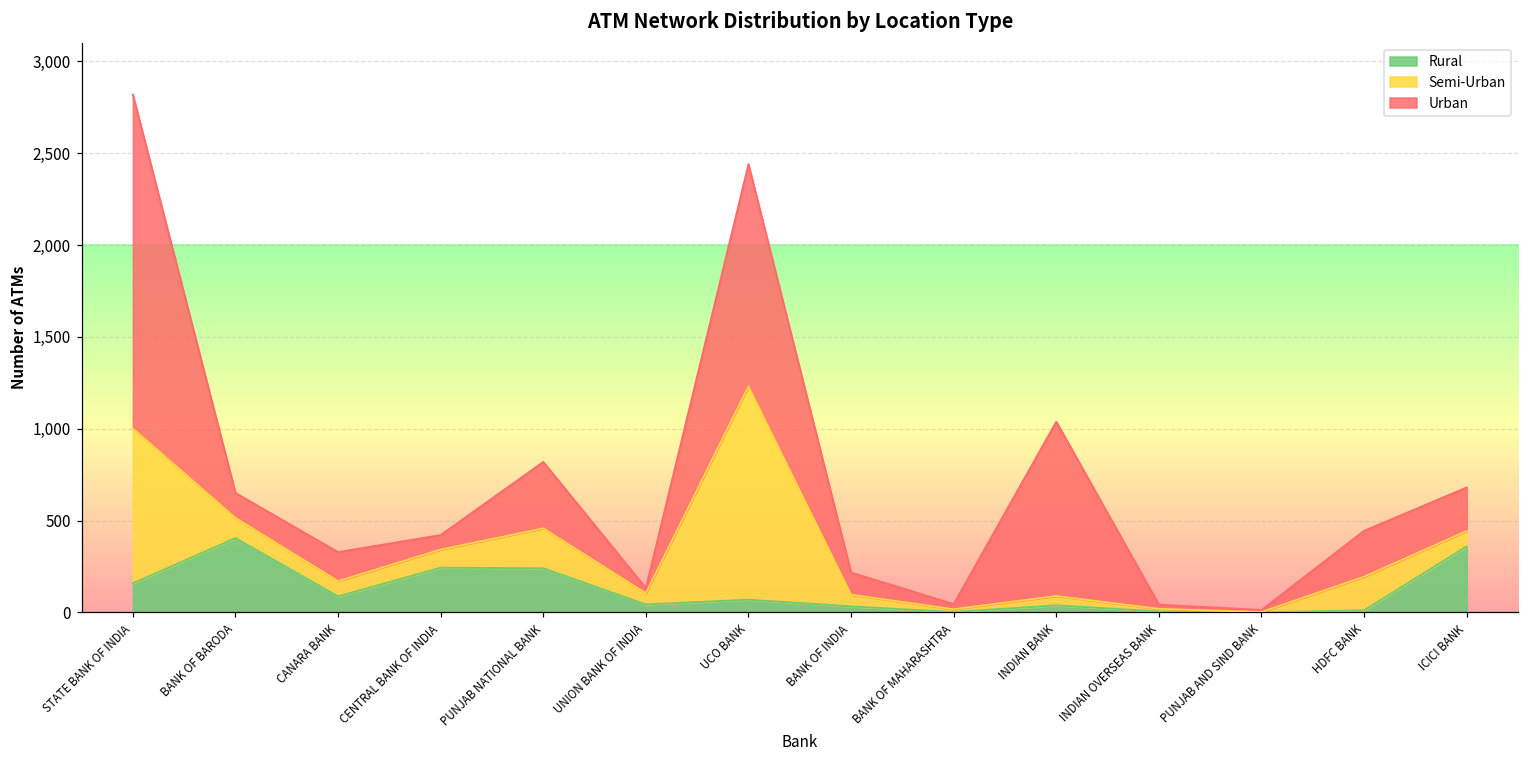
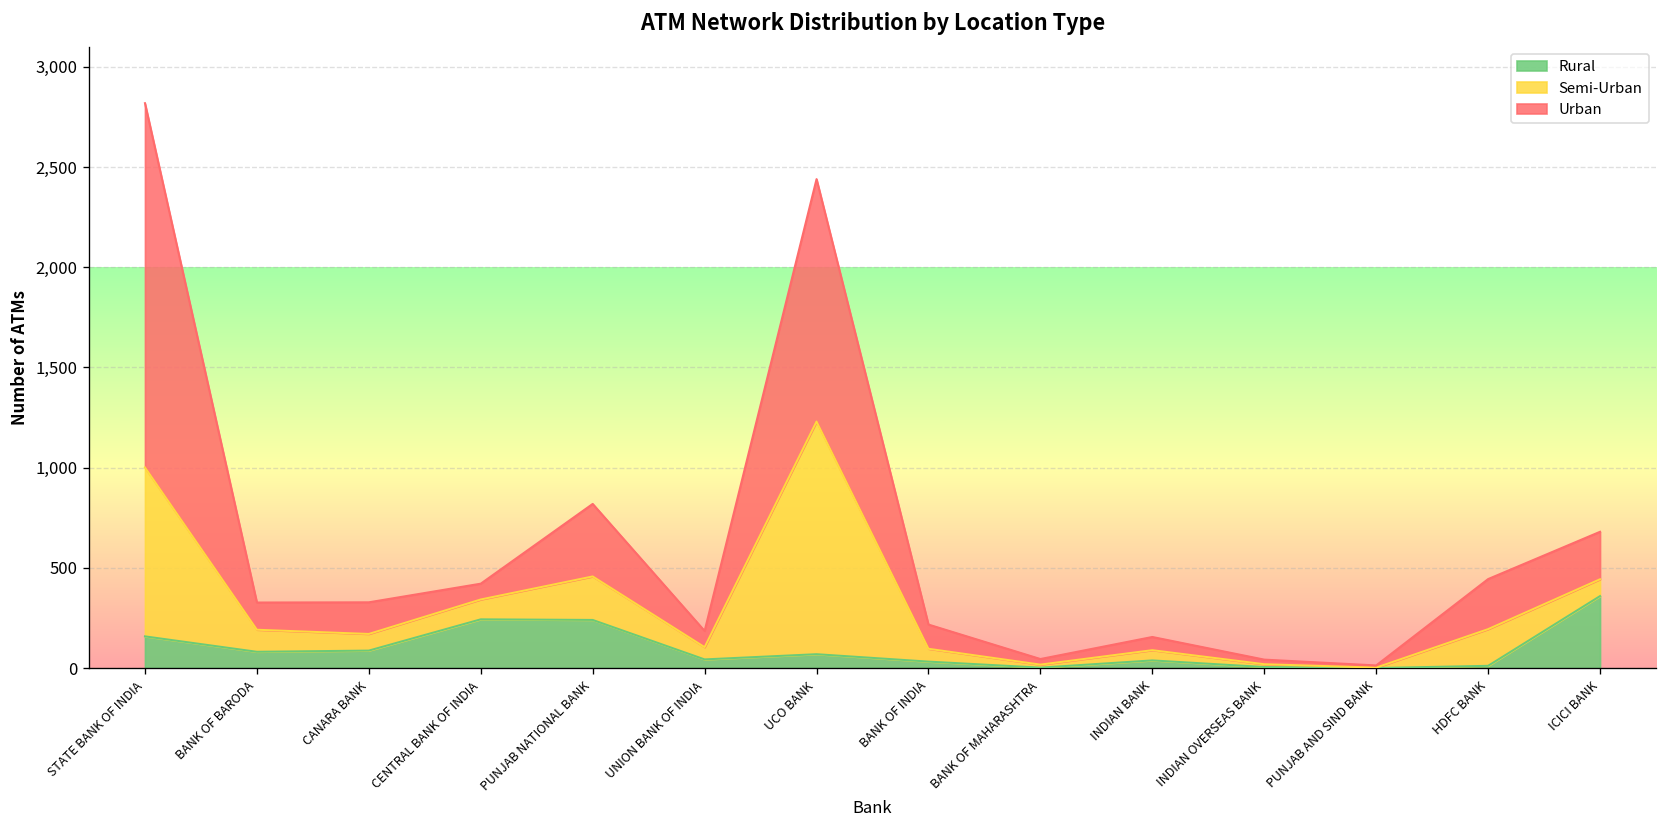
Rural, BANK OF BARODA: 400 -> 80
Urban, UNION BANK OF INDIA: 30 -> 80
Urban, INDIAN BANK: 950 -> 70
